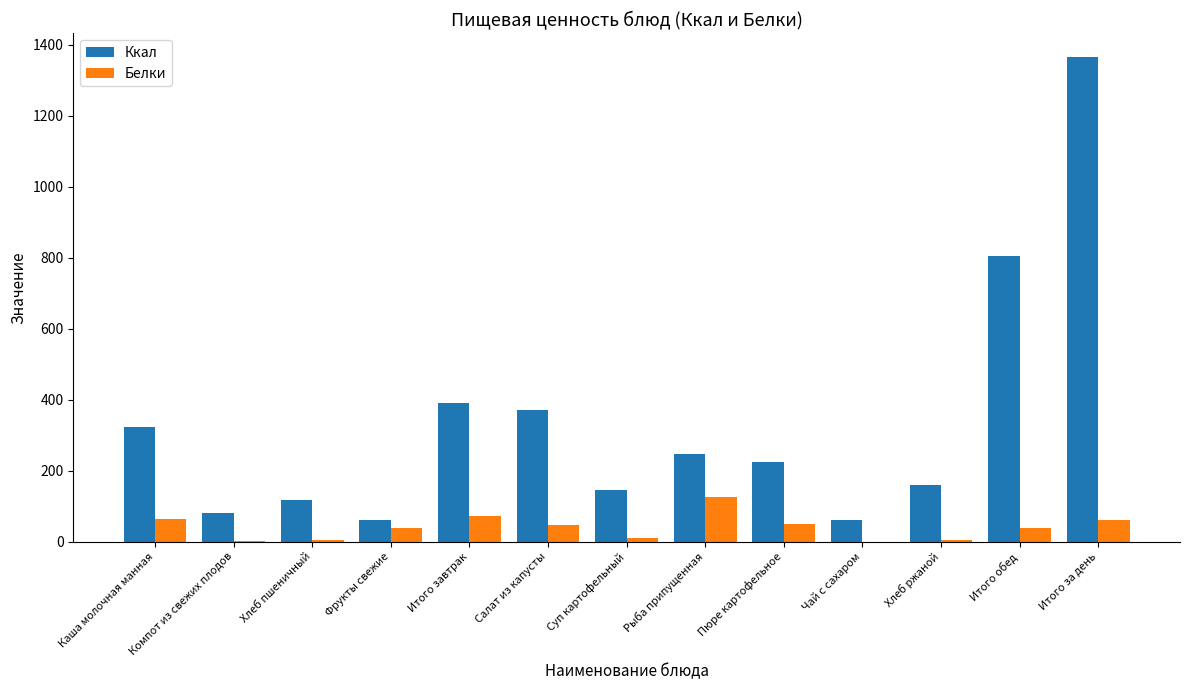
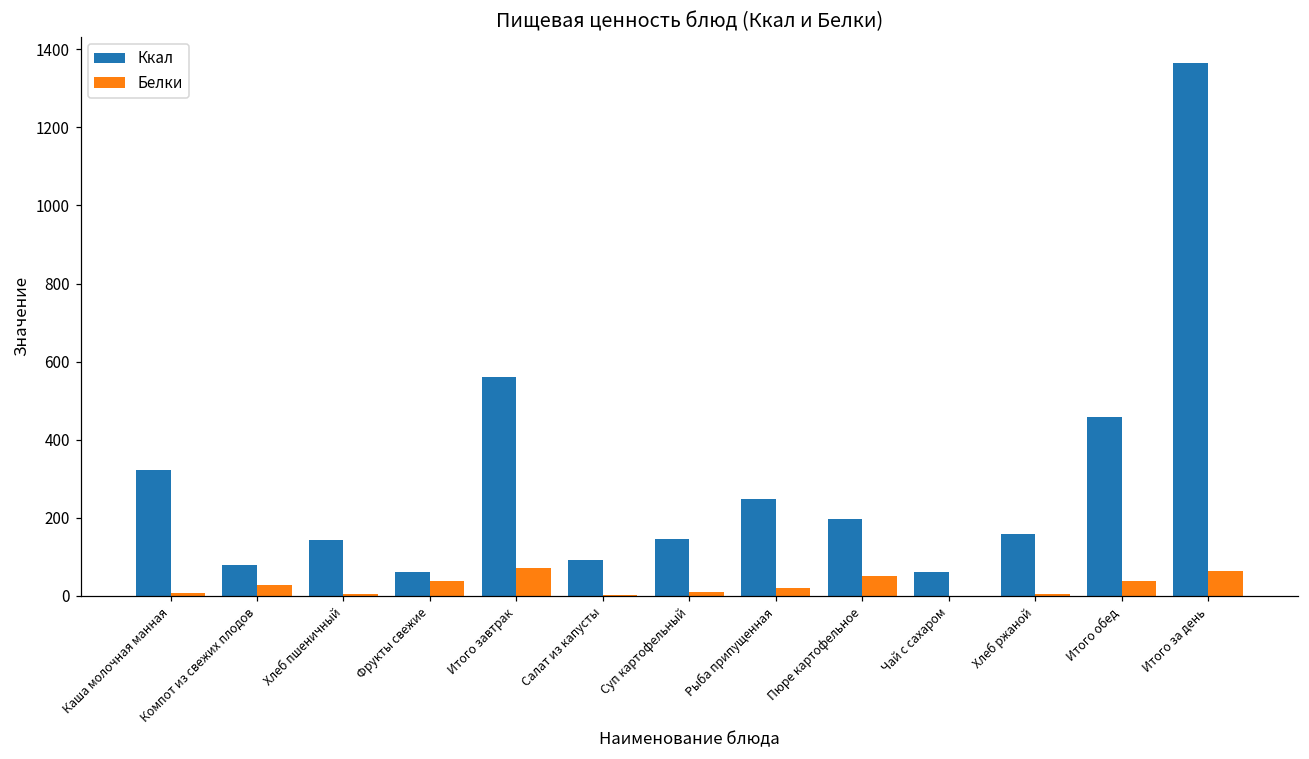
Белки, Каша молочная манная: 60 -> 10
Белки, Компот из свежих плодов: 0 -> 30
Ккал, Хлеб пшеничный: 120 -> 140
Ккал, Итого завтрак: 390 -> 560
Ккал, Салат из капусты: 370 -> 90
Белки, Салат из капусты: 50 -> 0
Белки, Рыба припущенная: 130 -> 20
Ккал, Пюре картофельное: 230 -> 200
Ккал, Итого обед: 810 -> 460
